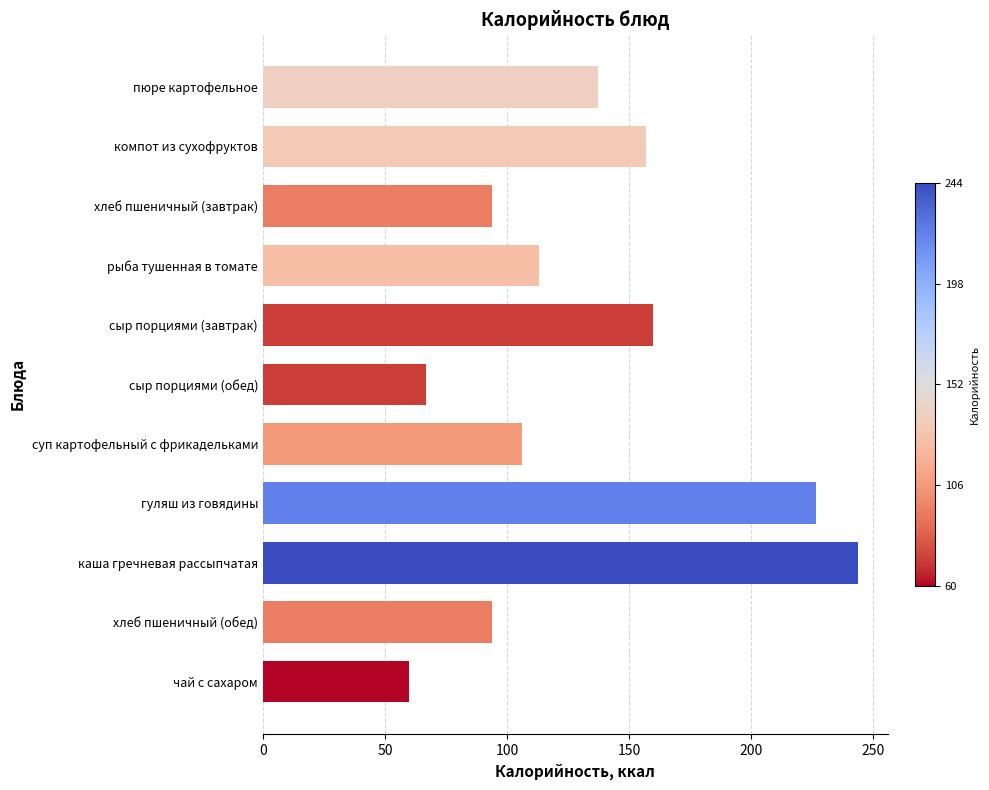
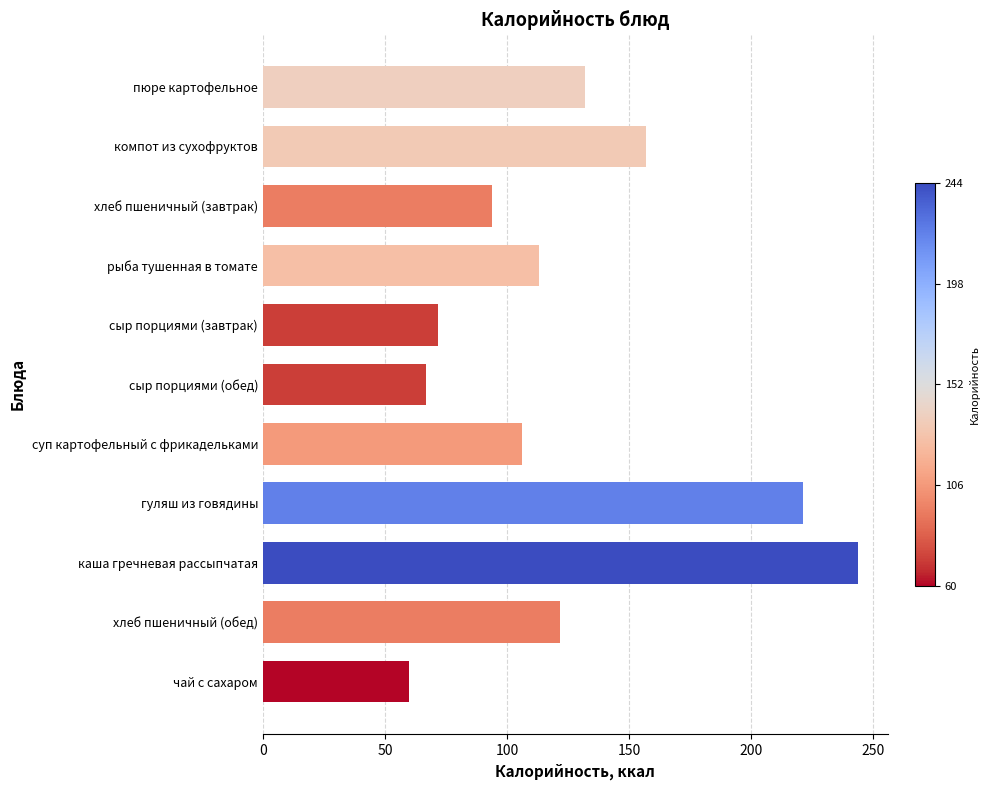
пюре картофельное: 137 -> 132
сыр порциями (завтрак): 160 -> 72
гуляш из говядины: 227 -> 221
хлеб пшеничный (обед): 94 -> 122
